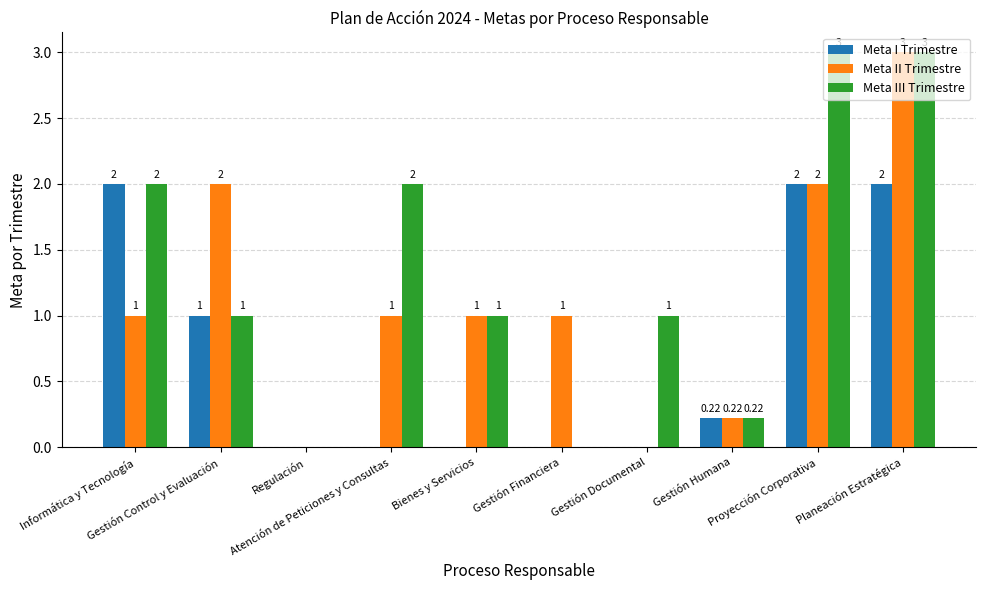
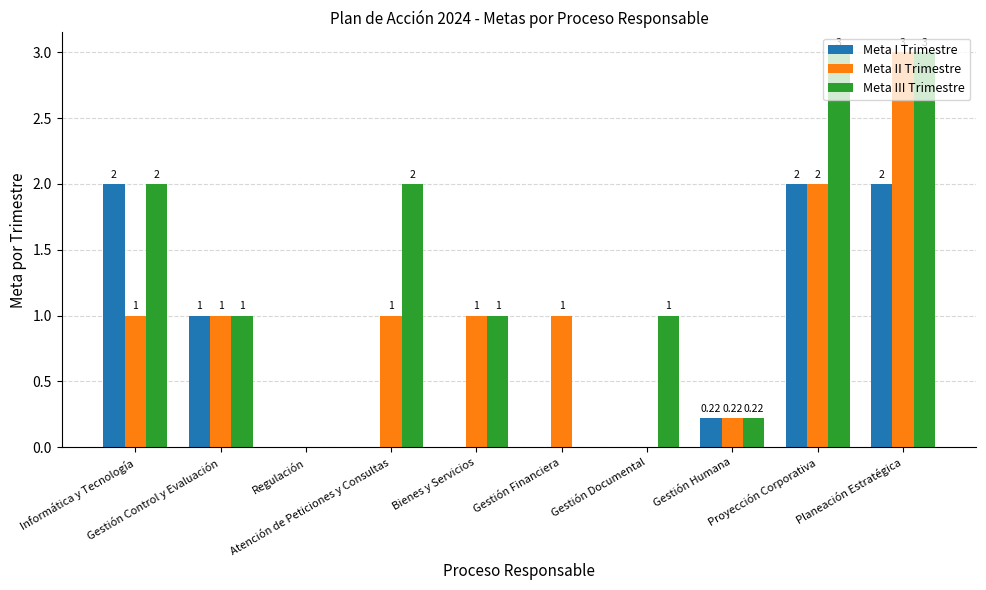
Meta II Trimestre, Gestión Control y Evaluación: 2 -> 1
